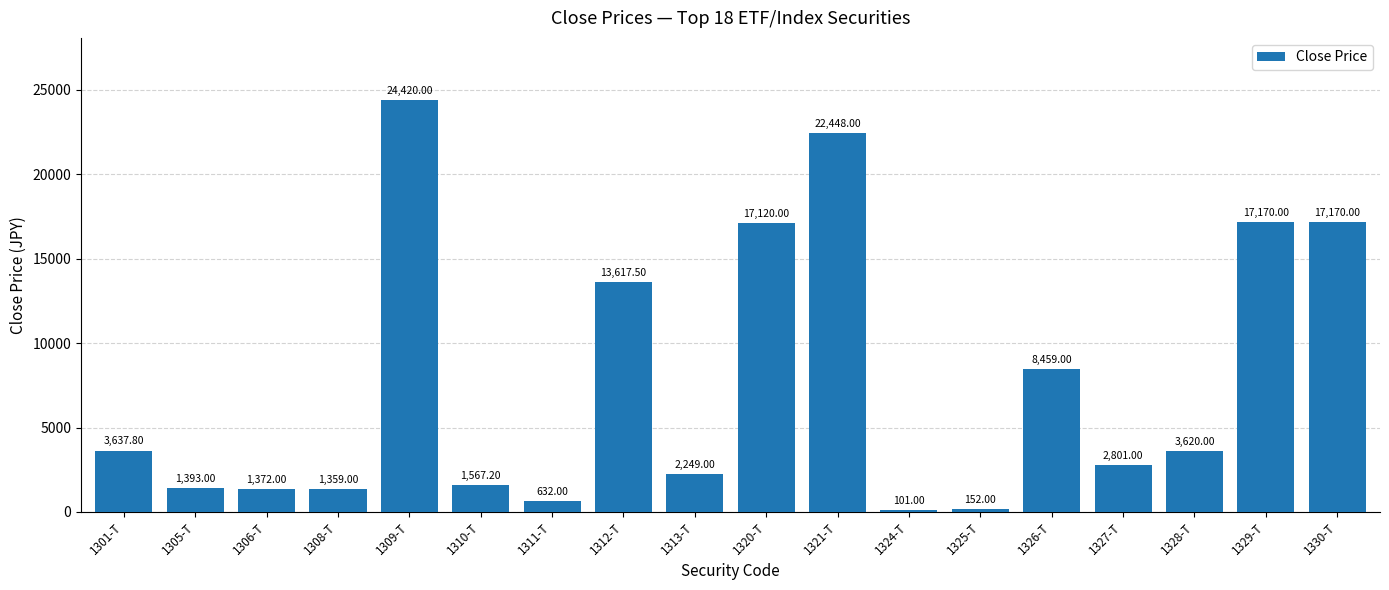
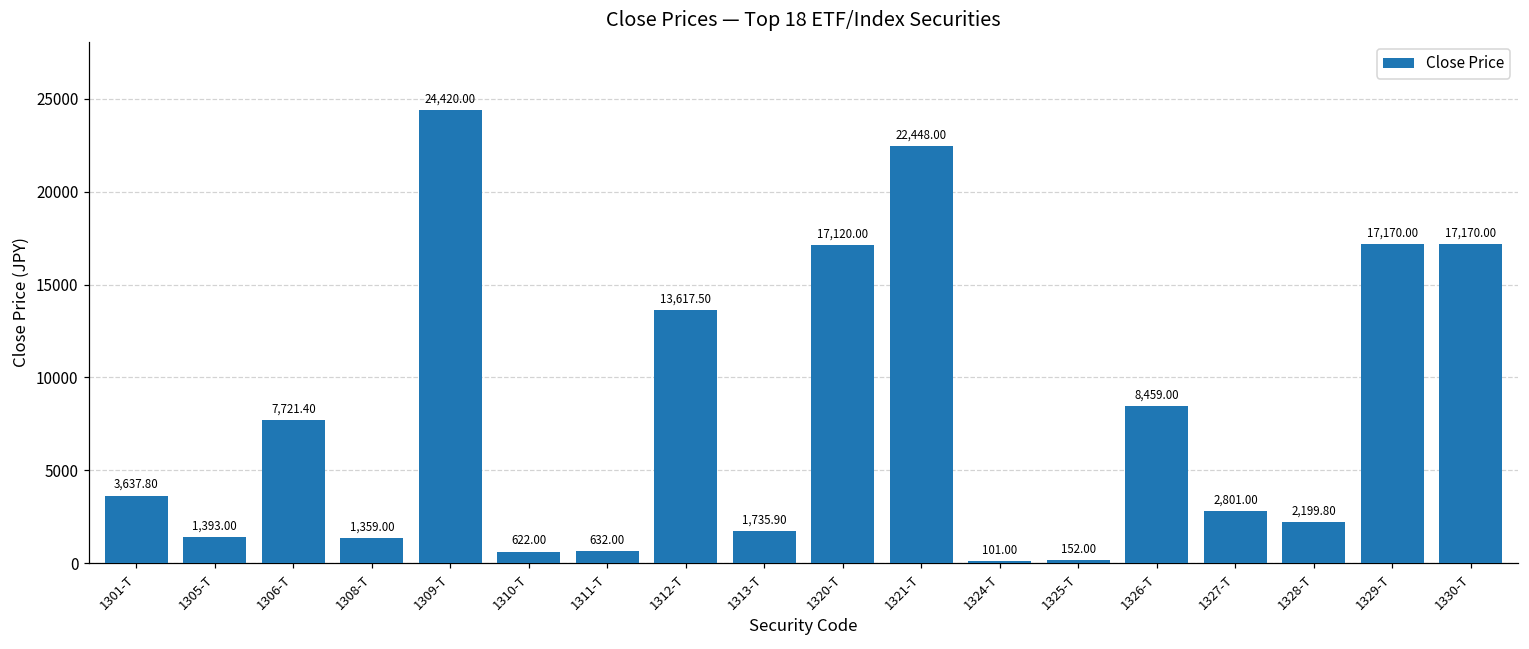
1306-T: 1,372.00 -> 7,721.40
1310-T: 1,567.20 -> 622.00
1313-T: 2,249.00 -> 1,735.90
1328-T: 3,620.00 -> 2,199.80
